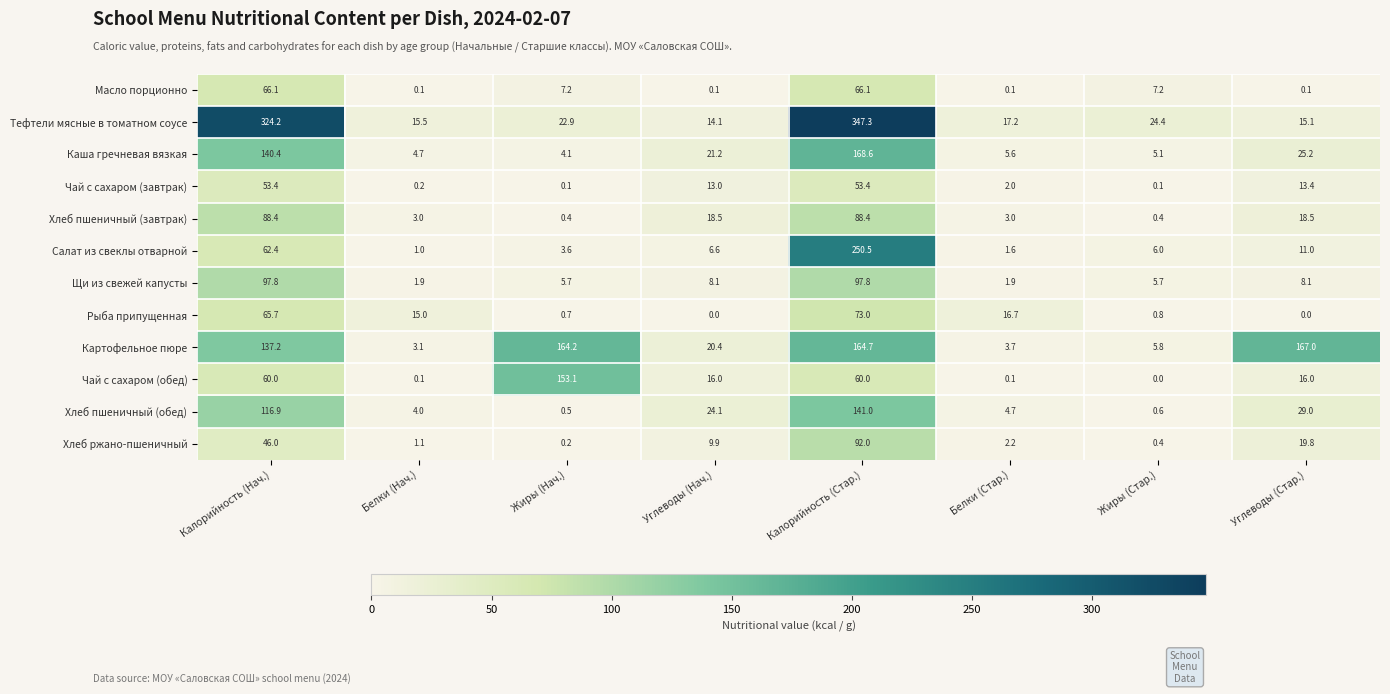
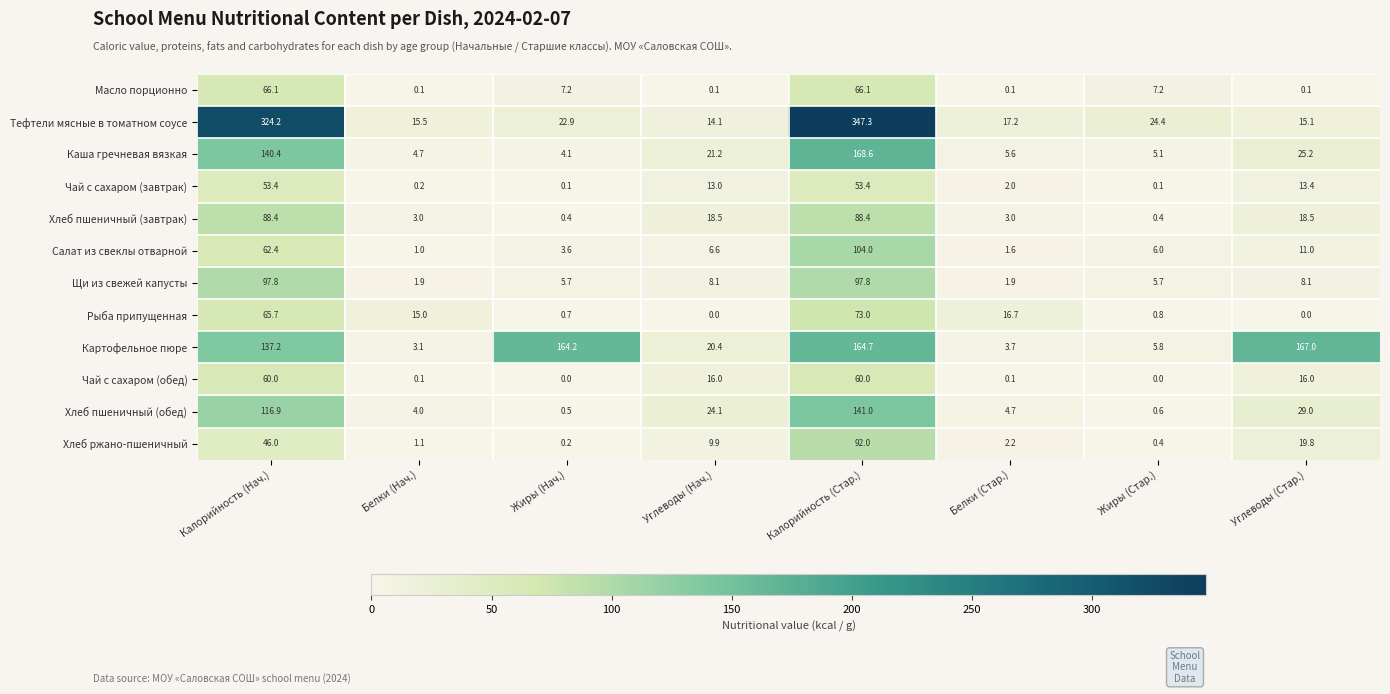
Салат из свеклы отварной, Калорийность (Стар.): 250.5 -> 104.0
Чай с сахаром (обед), Жиры (Нач.): 153.1 -> 0.0
